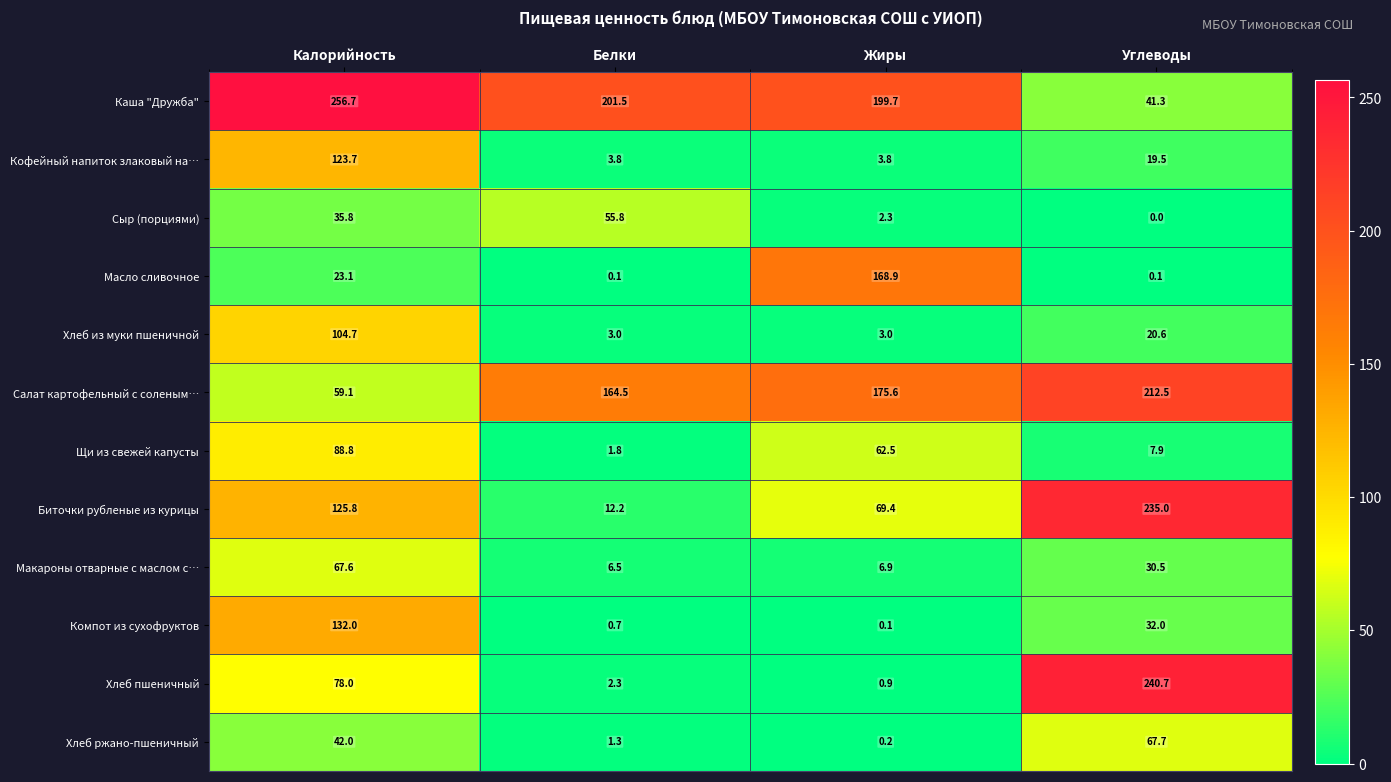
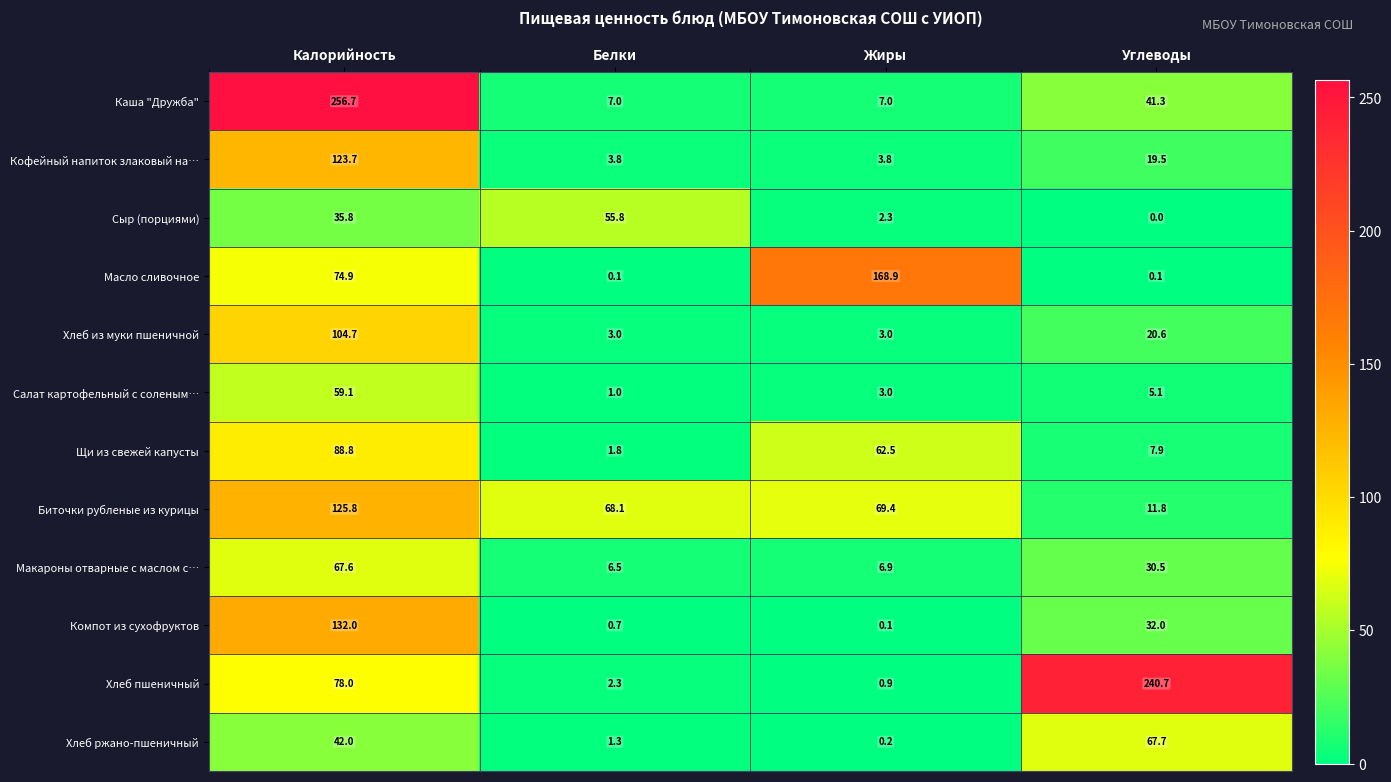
Каша "Дружба", Белки: 201.5 -> 7.0
Каша "Дружба", Жиры: 199.7 -> 7.0
Масло сливочное, Калорийность: 23.1 -> 74.9
Салат картофельный с соленым…, Белки: 164.5 -> 1.0
Салат картофельный с соленым…, Жиры: 175.6 -> 3.0
Салат картофельный с соленым…, Углеводы: 212.5 -> 5.1
Биточки рубленые из курицы, Белки: 12.2 -> 68.1
Биточки рубленые из курицы, Углеводы: 235.0 -> 11.8
